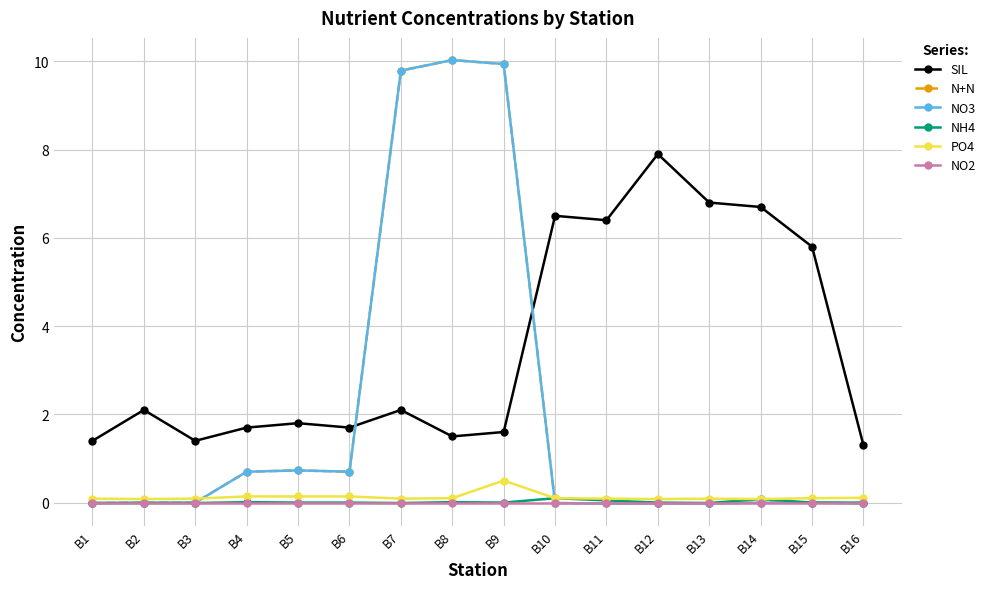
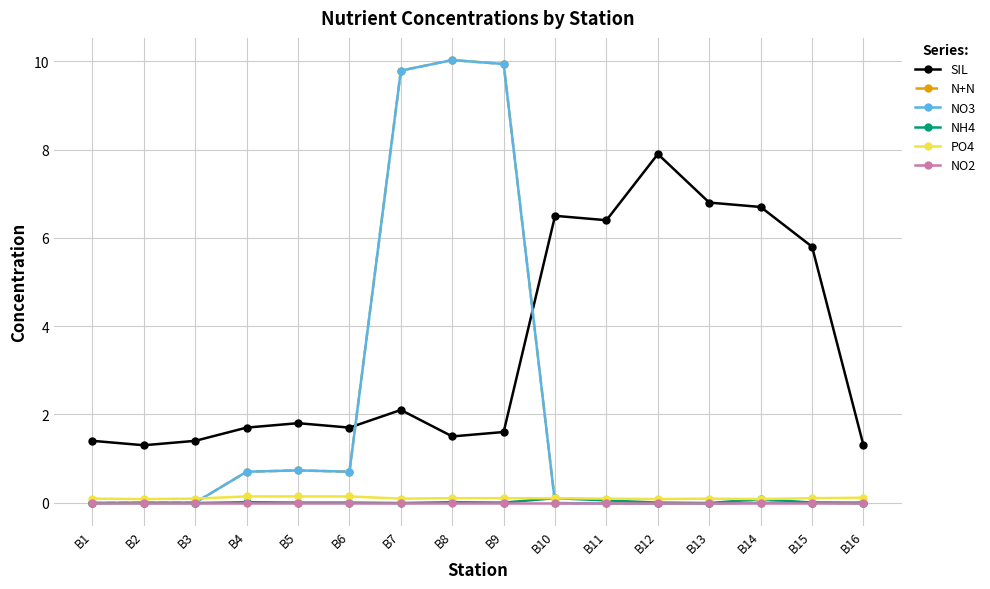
SIL, B2: 2.1 -> 1.3
PO4, B9: 0.5 -> 0.1
